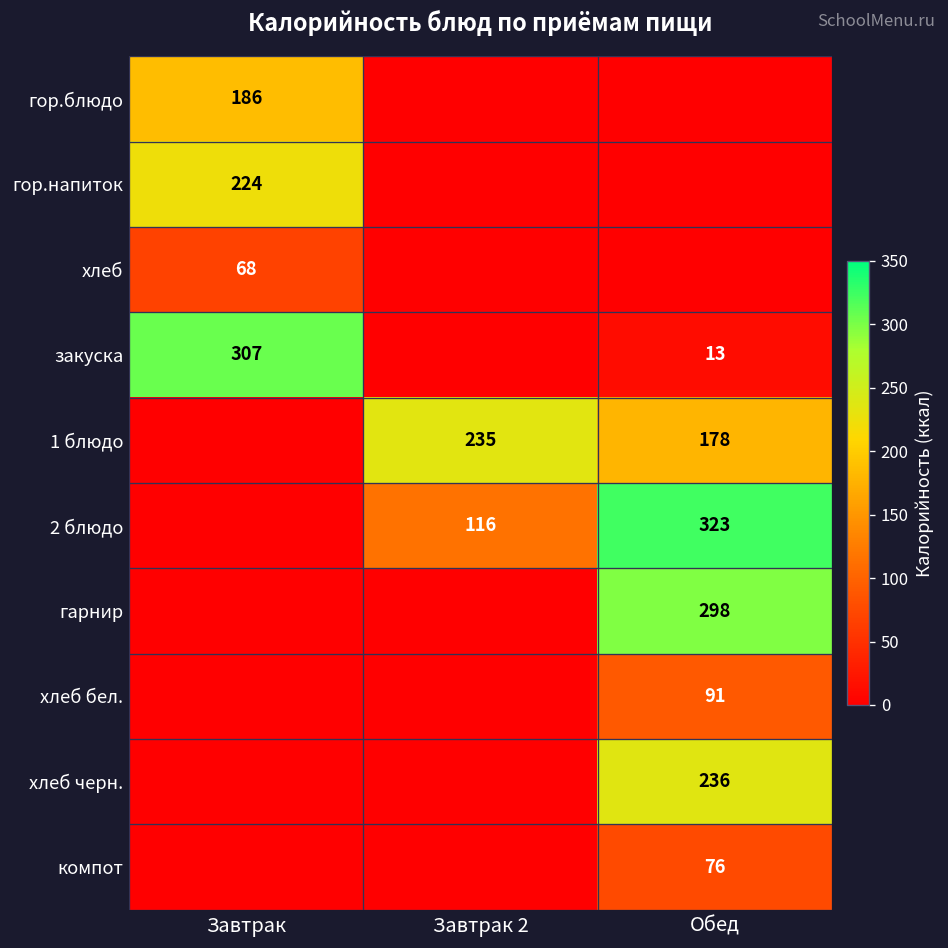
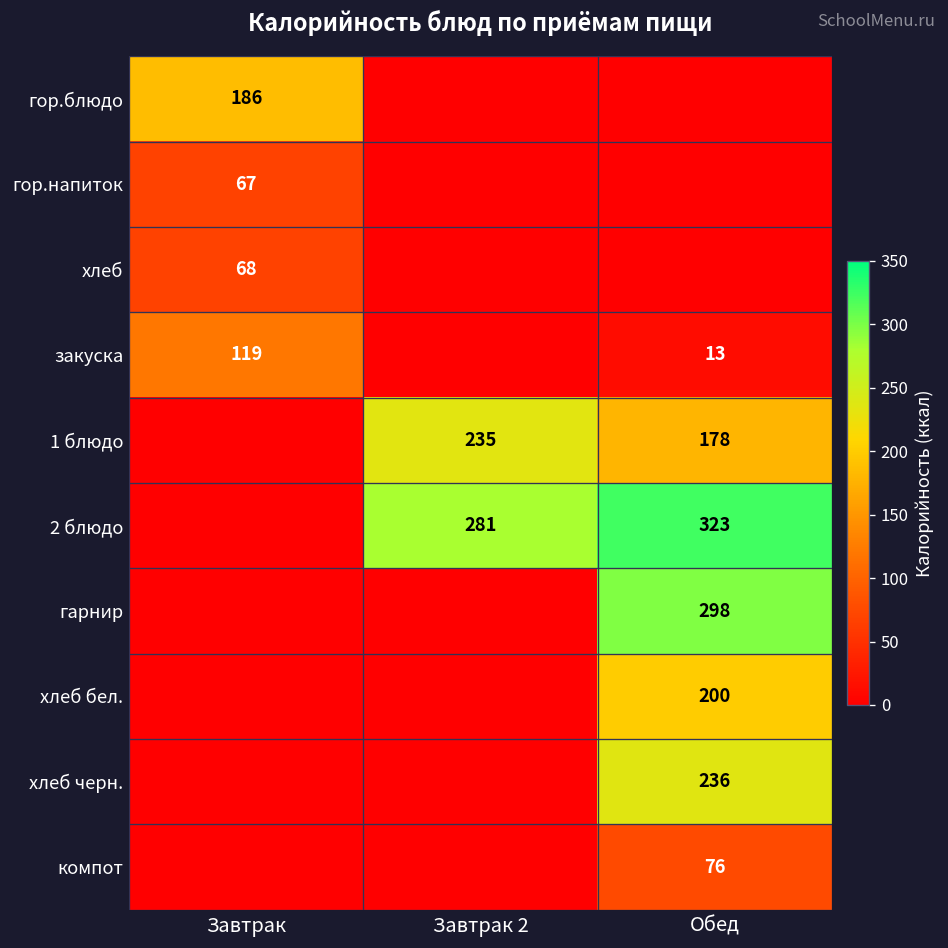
гор.напиток, Завтрак: 224 -> 67
закуска, Завтрак: 307 -> 119
2 блюдо, Завтрак 2: 116 -> 281
хлеб бел., Обед: 91 -> 200
